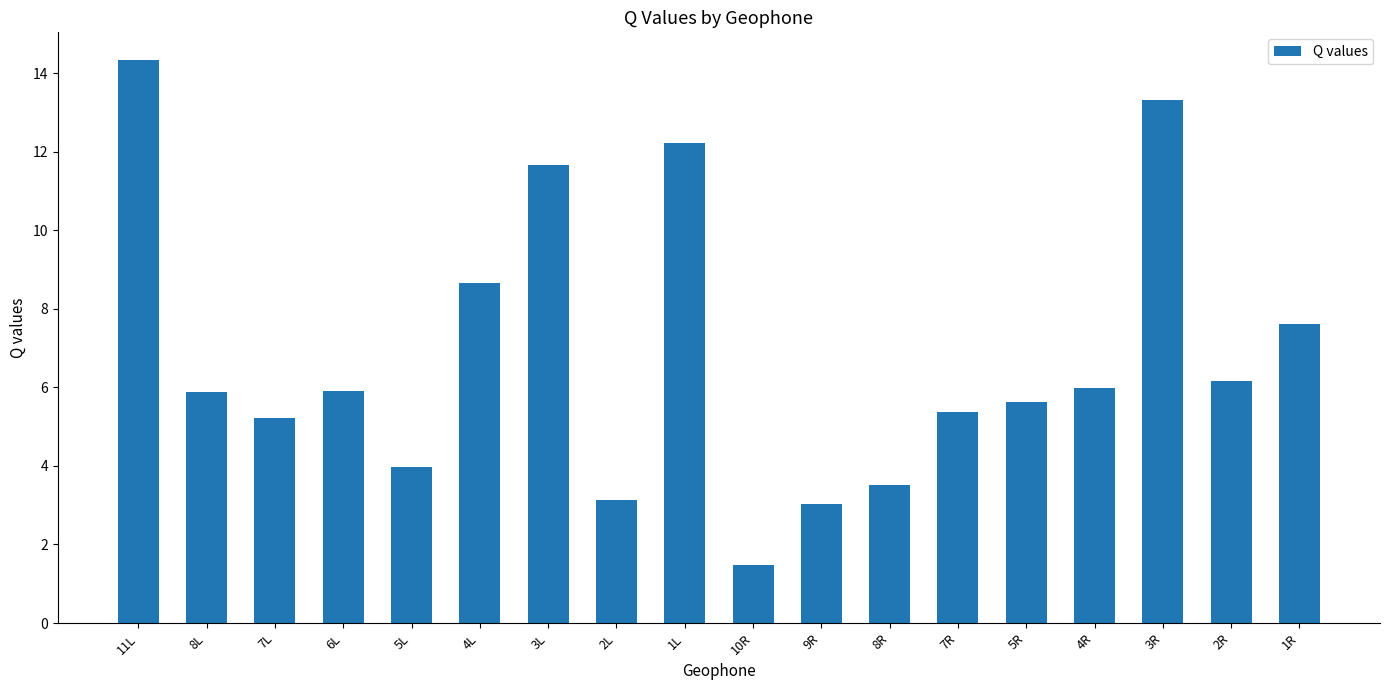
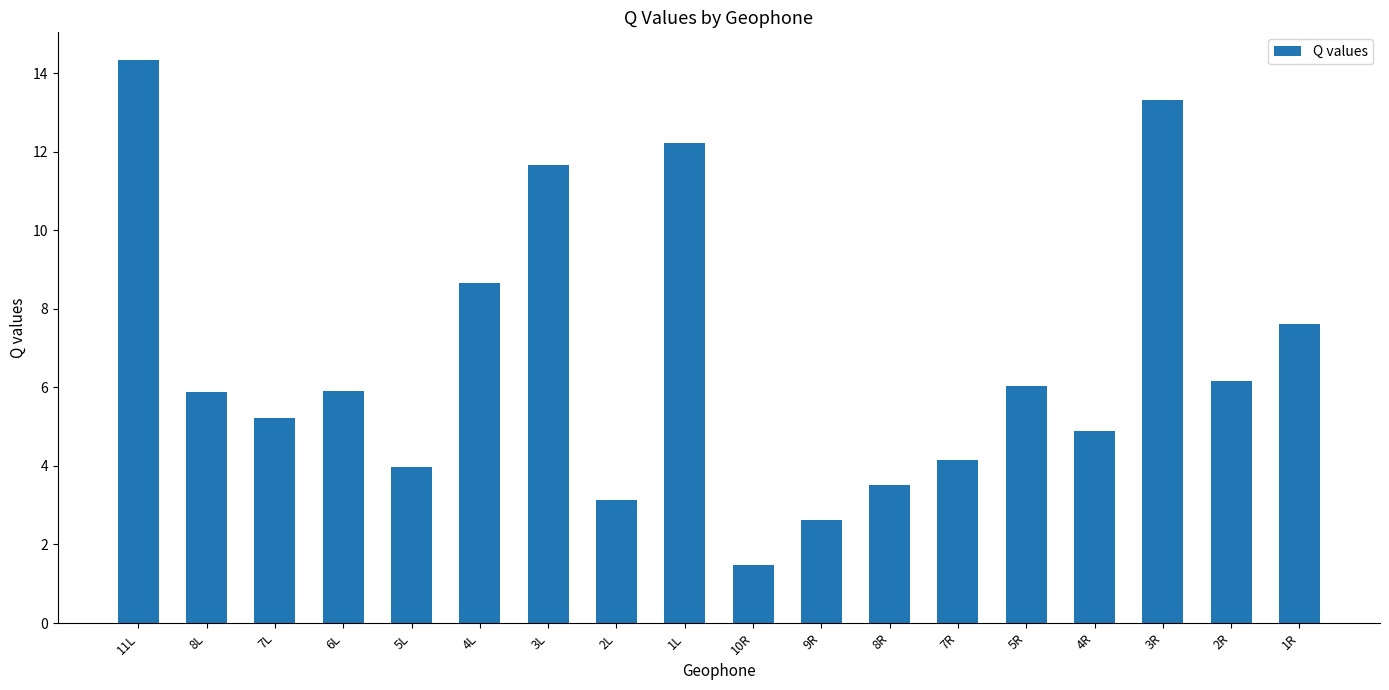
9R: 3.0 -> 2.6
7R: 5.4 -> 4.1
5R: 5.6 -> 6.0
4R: 6.0 -> 4.9
